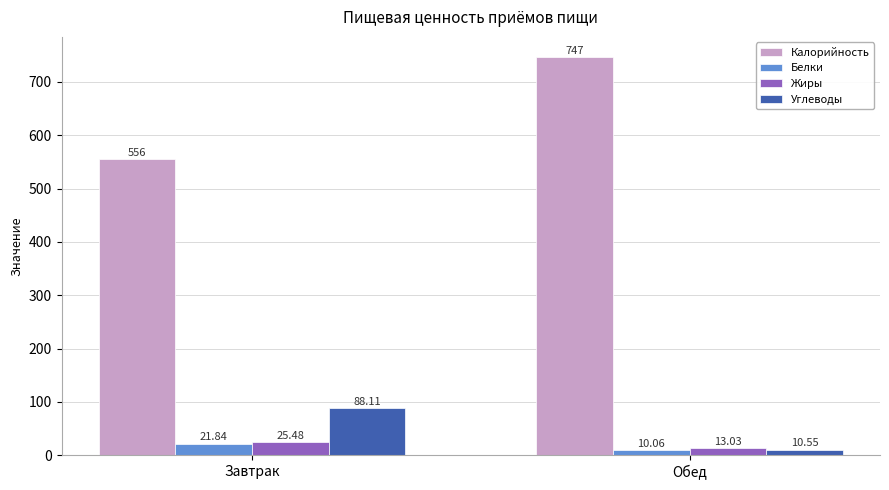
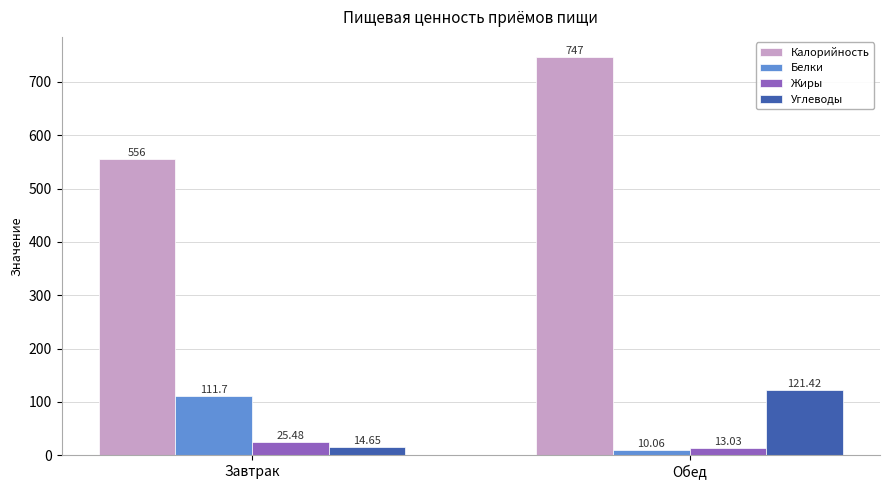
Белки, Завтрак: 21.84 -> 111.7
Углеводы, Завтрак: 88.11 -> 14.65
Углеводы, Обед: 10.55 -> 121.42
